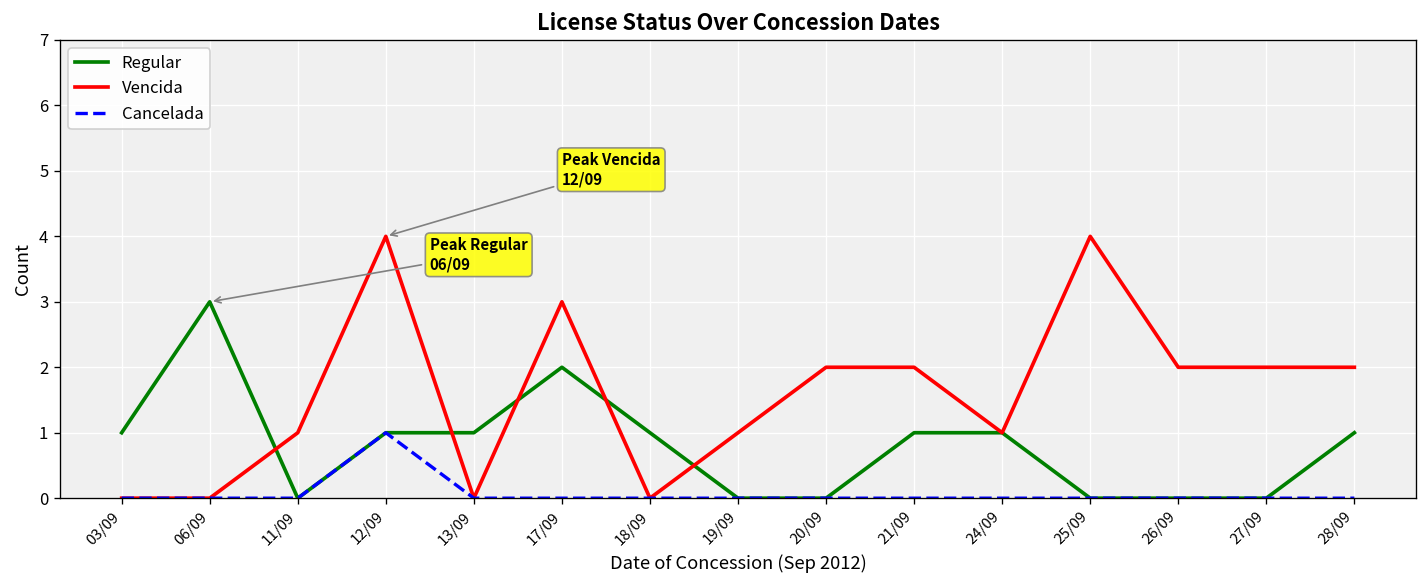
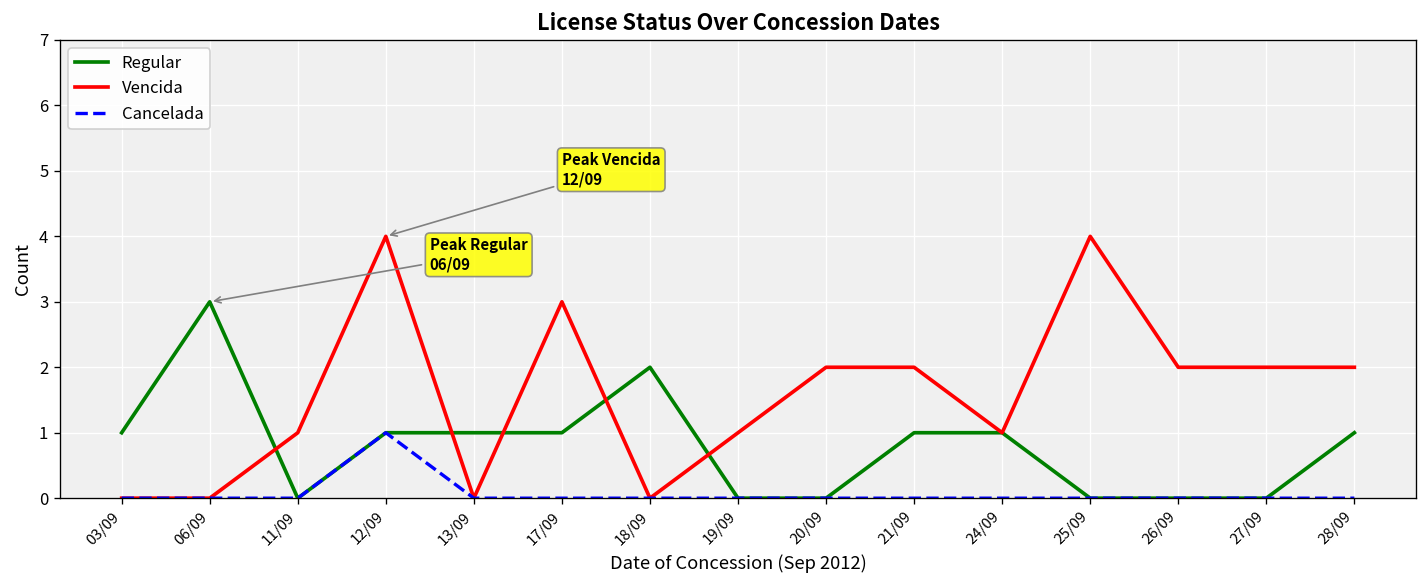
Regular, 17/09: 2 -> 1
Regular, 18/09: 1 -> 2
